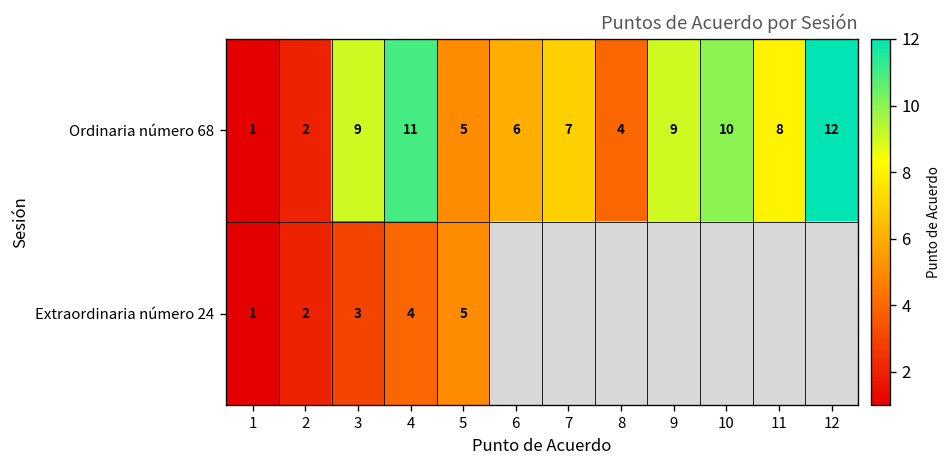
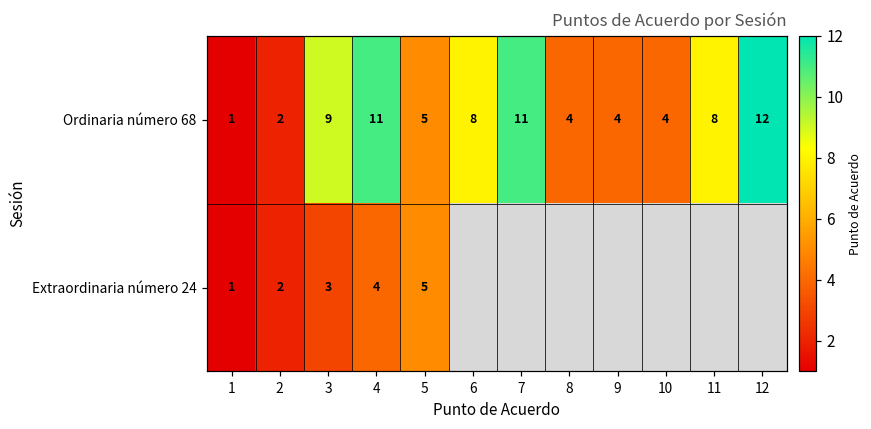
Ordinaria número 68, 6: 6 -> 8
Ordinaria número 68, 7: 7 -> 11
Ordinaria número 68, 9: 9 -> 4
Ordinaria número 68, 10: 10 -> 4
